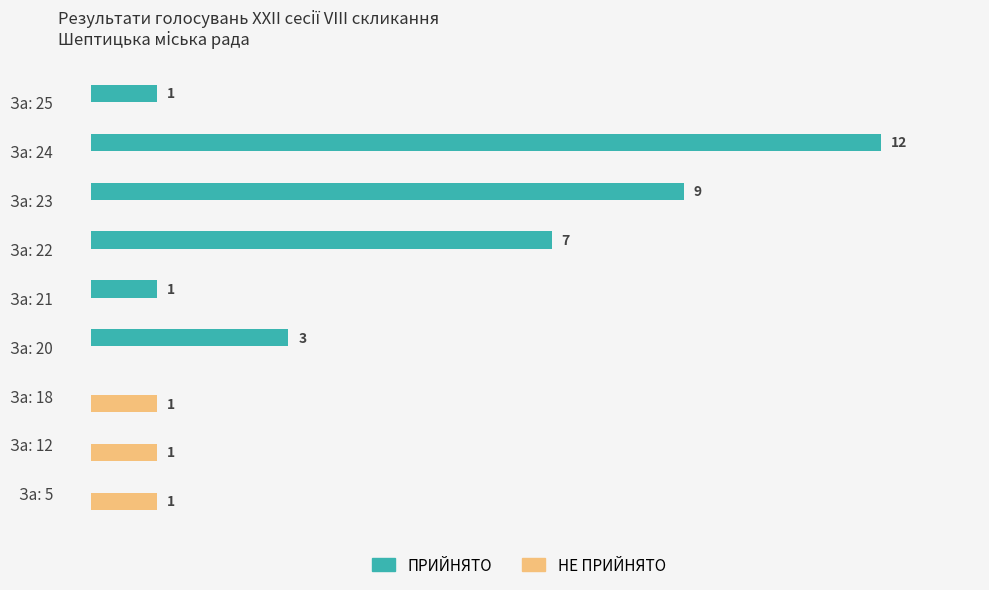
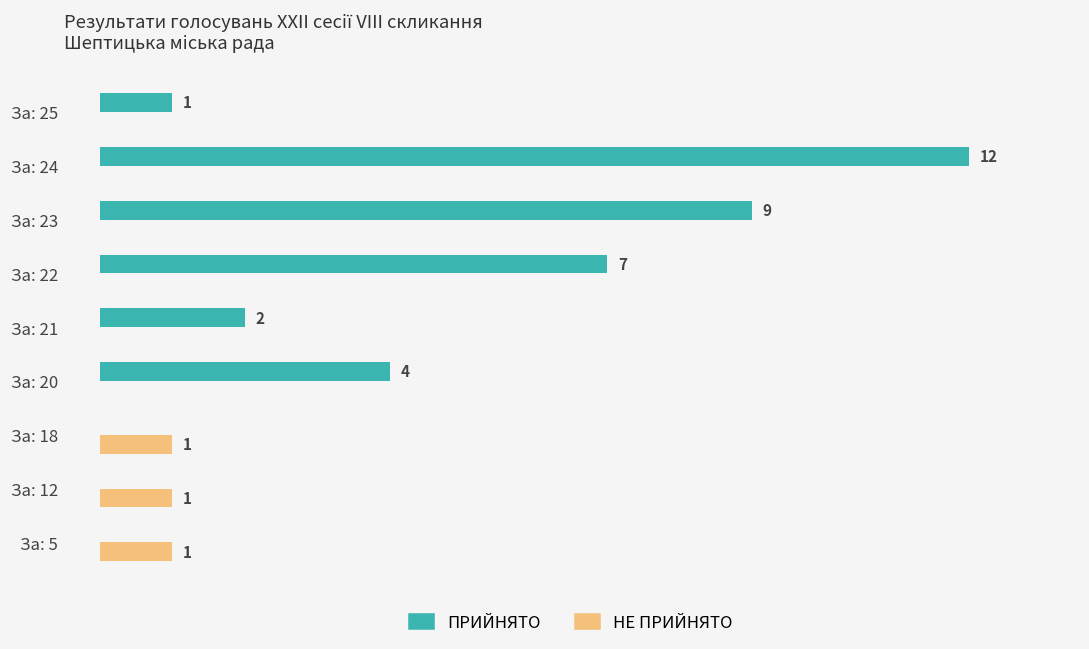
ПРИЙНЯТО, За: 21: 1 -> 2
ПРИЙНЯТО, За: 20: 3 -> 4
